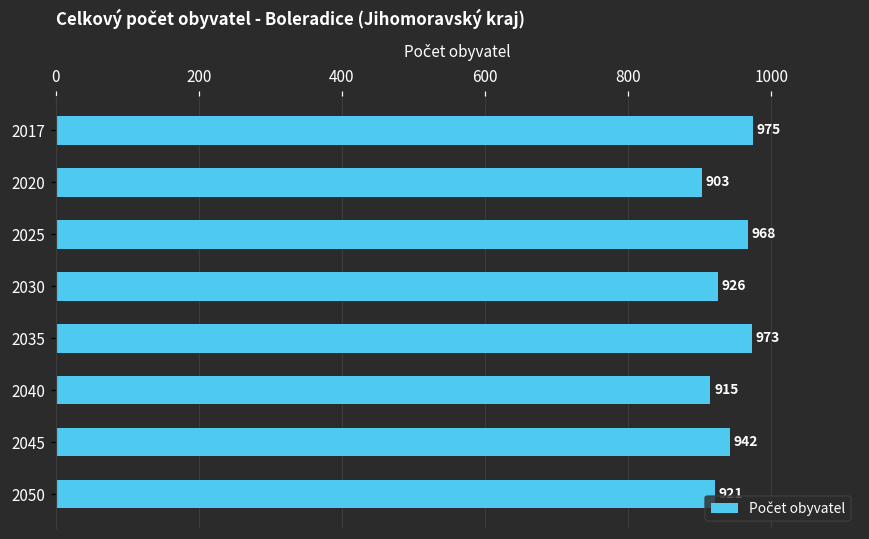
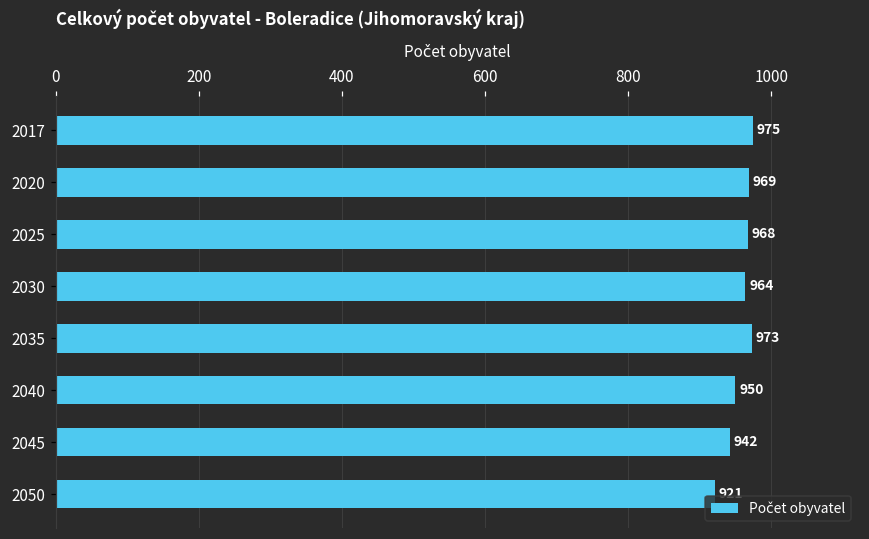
2020: 903 -> 969
2030: 926 -> 964
2040: 915 -> 950
